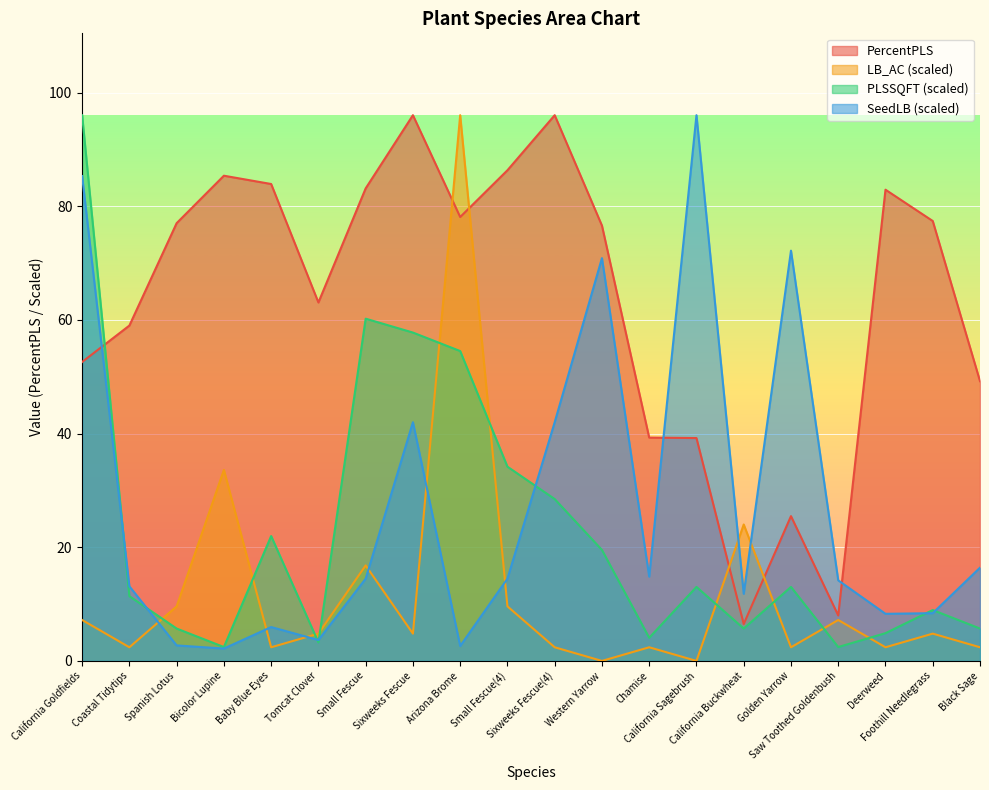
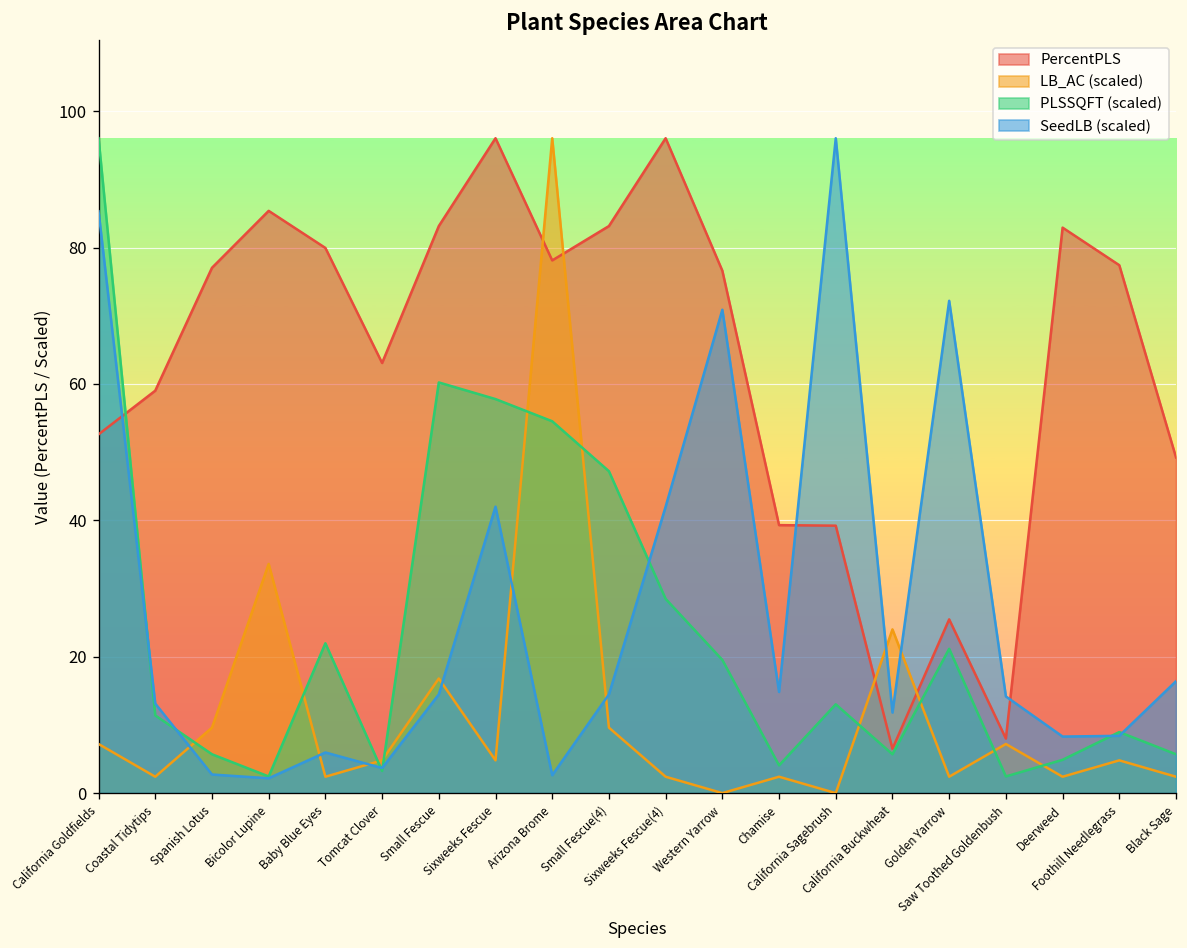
PercentPLS, Baby Blue Eyes: 84 -> 80
PercentPLS, Small Fescue(4): 86 -> 83
PLSSQFT (scaled), Small Fescue(4): 34 -> 47
PLSSQFT (scaled), Golden Yarrow: 13 -> 21
